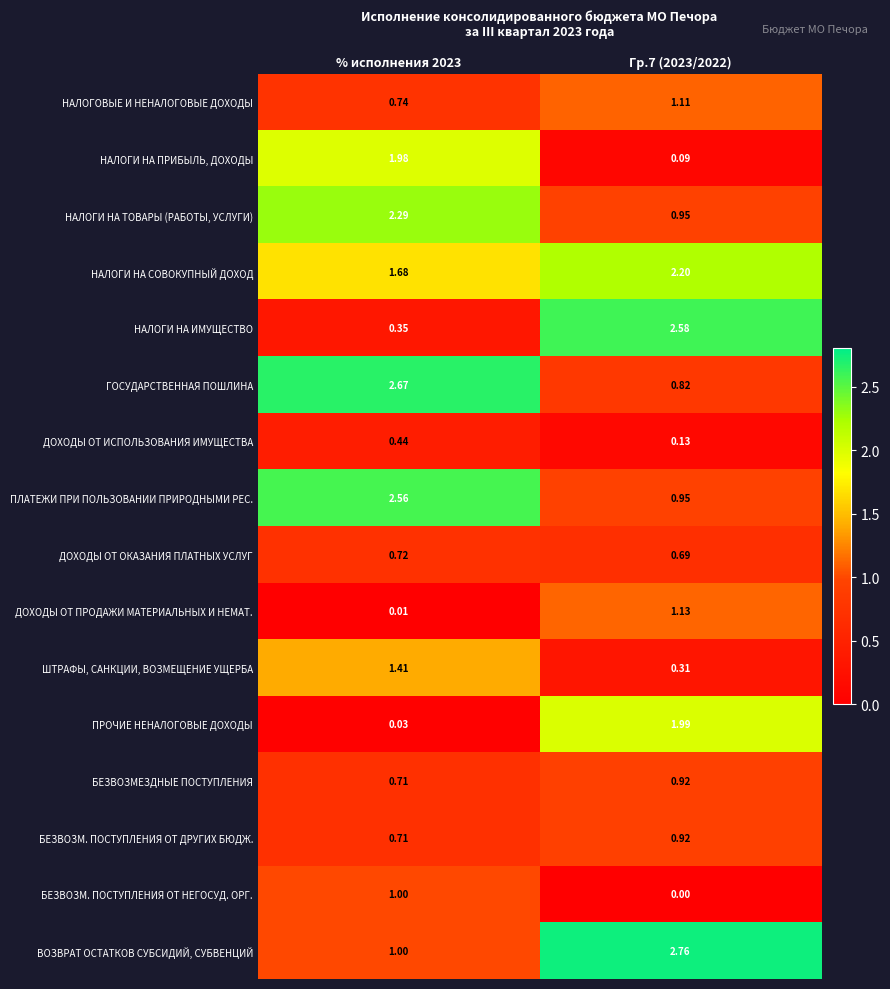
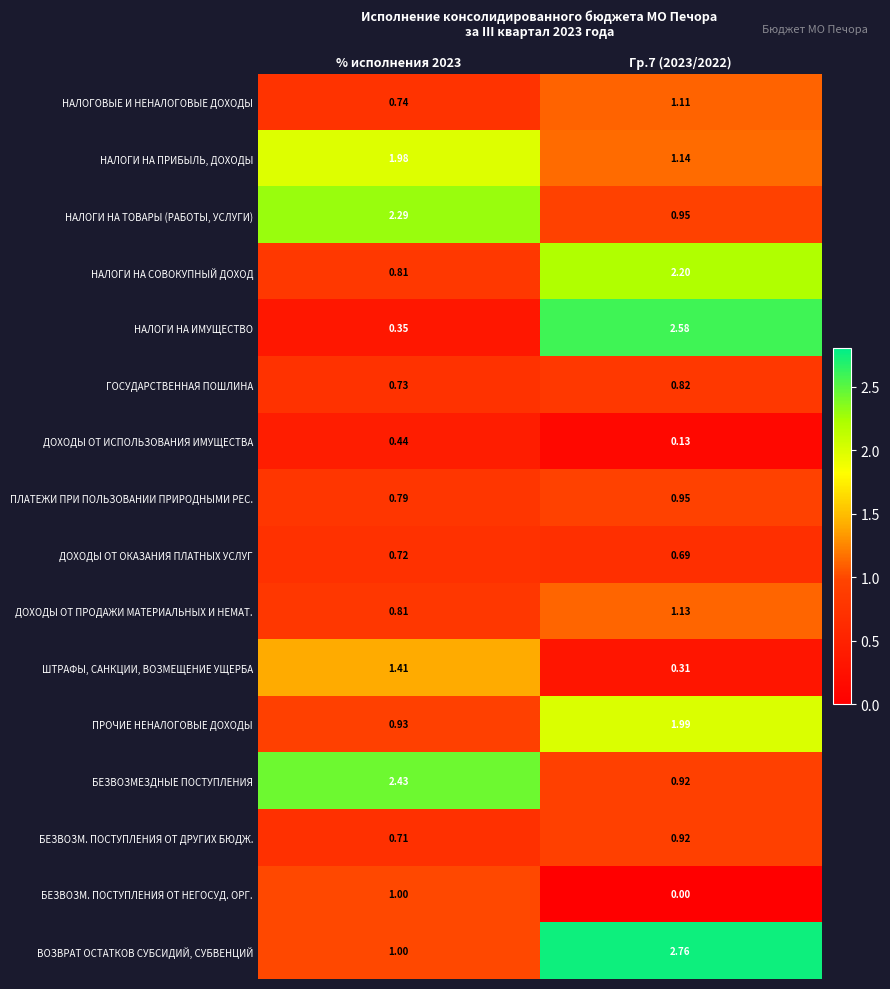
НАЛОГИ НА ПРИБЫЛЬ, ДОХОДЫ, Гр.7 (2023/2022): 0.09 -> 1.14
НАЛОГИ НА СОВОКУПНЫЙ ДОХОД, % исполнения 2023: 1.68 -> 0.81
ГОСУДАРСТВЕННАЯ ПОШЛИНА, % исполнения 2023: 2.67 -> 0.73
ПЛАТЕЖИ ПРИ ПОЛЬЗОВАНИИ ПРИРОДНЫМИ РЕС., % исполнения 2023: 2.56 -> 0.79
ДОХОДЫ ОТ ПРОДАЖИ МАТЕРИАЛЬНЫХ И НЕМАТ., % исполнения 2023: 0.01 -> 0.81
ПРОЧИЕ НЕНАЛОГОВЫЕ ДОХОДЫ, % исполнения 2023: 0.03 -> 0.93
БЕЗВОЗМЕЗДНЫЕ ПОСТУПЛЕНИЯ, % исполнения 2023: 0.71 -> 2.43
